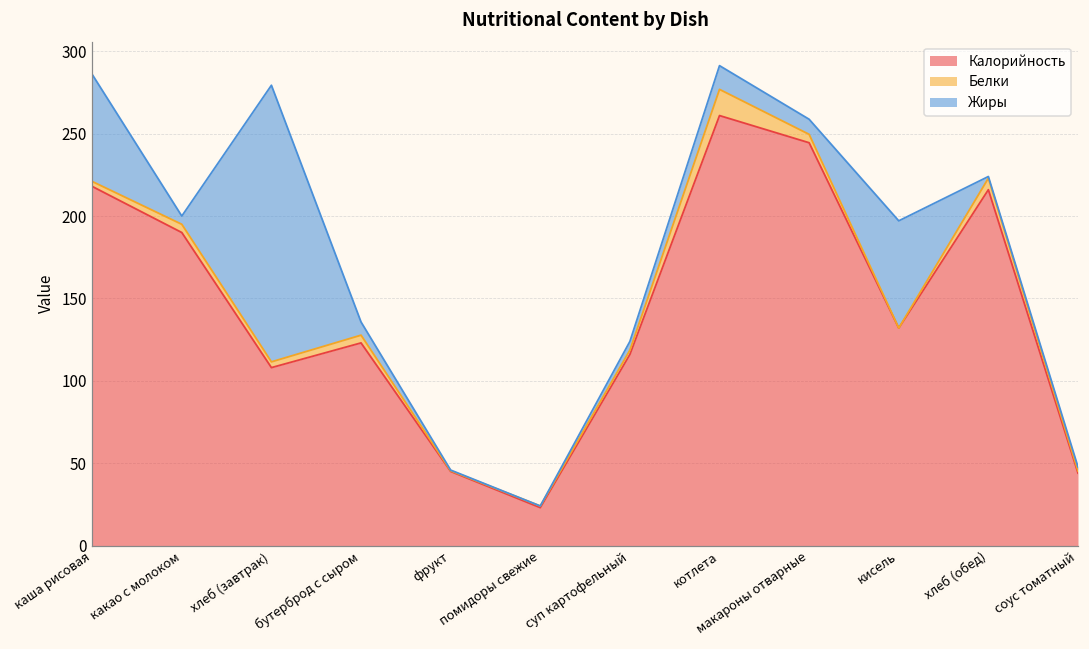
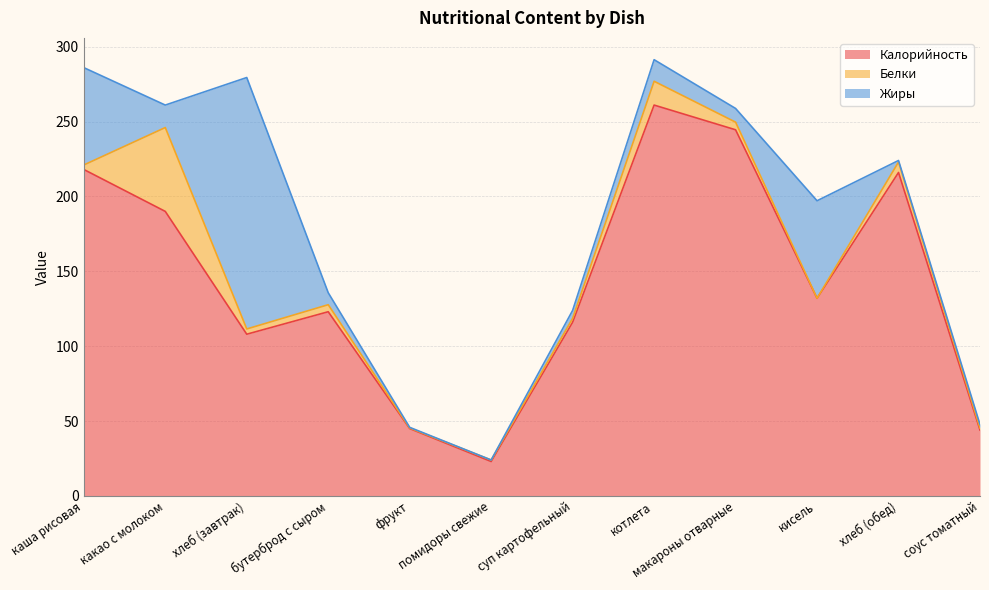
Белки, какао с молоком: 5 -> 56
Жиры, какао с молоком: 5 -> 15
